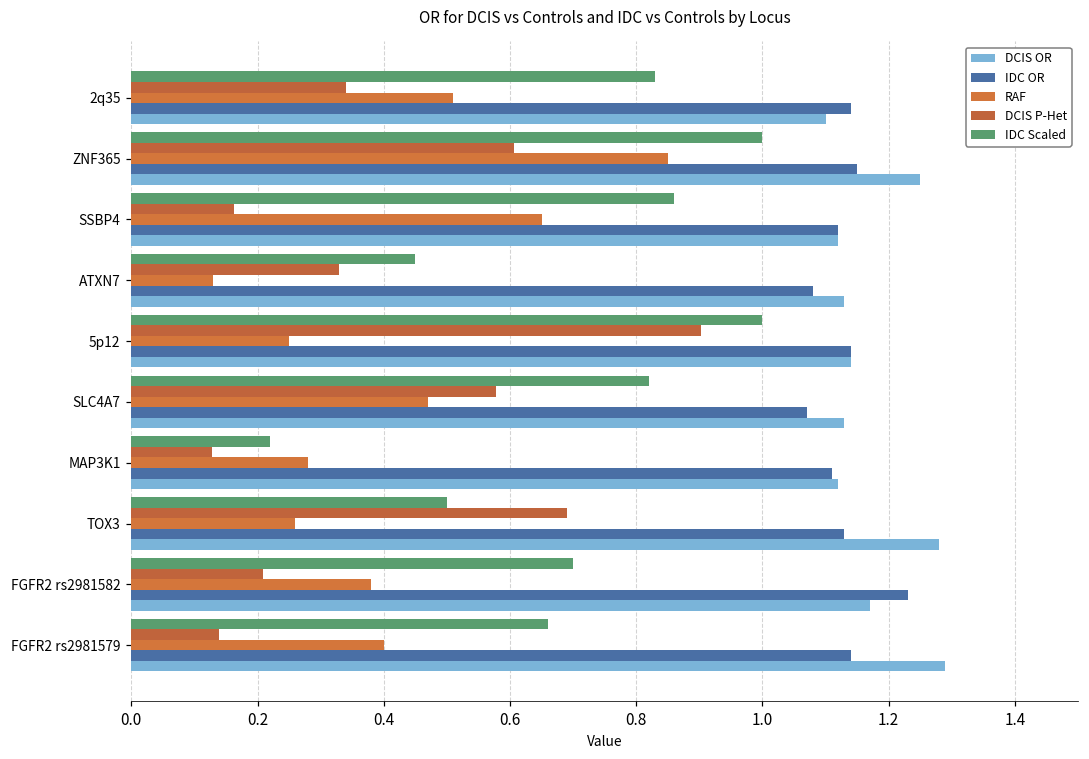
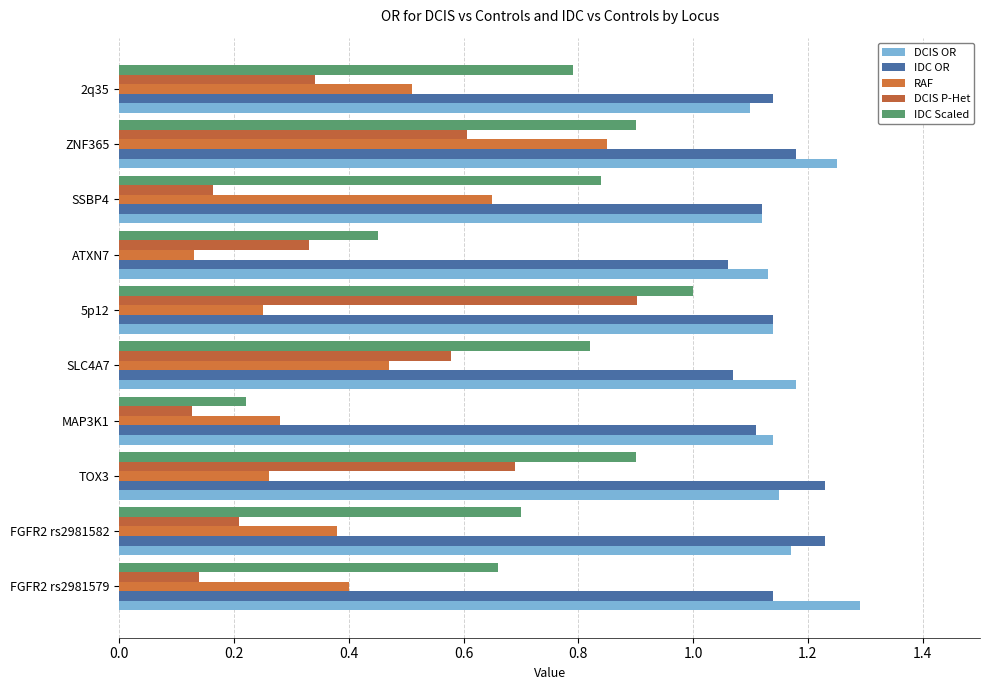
IDC Scaled, 2q35: 0.83 -> 0.79
IDC Scaled, ZNF365: 1.0 -> 0.9
IDC OR, ZNF365: 1.15 -> 1.18
IDC Scaled, SSBP4: 0.86 -> 0.84
IDC OR, ATXN7: 1.08 -> 1.06
DCIS OR, SLC4A7: 1.13 -> 1.18
DCIS OR, MAP3K1: 1.12 -> 1.14
IDC Scaled, TOX3: 0.5 -> 0.9
IDC OR, TOX3: 1.13 -> 1.23
DCIS OR, TOX3: 1.28 -> 1.15
